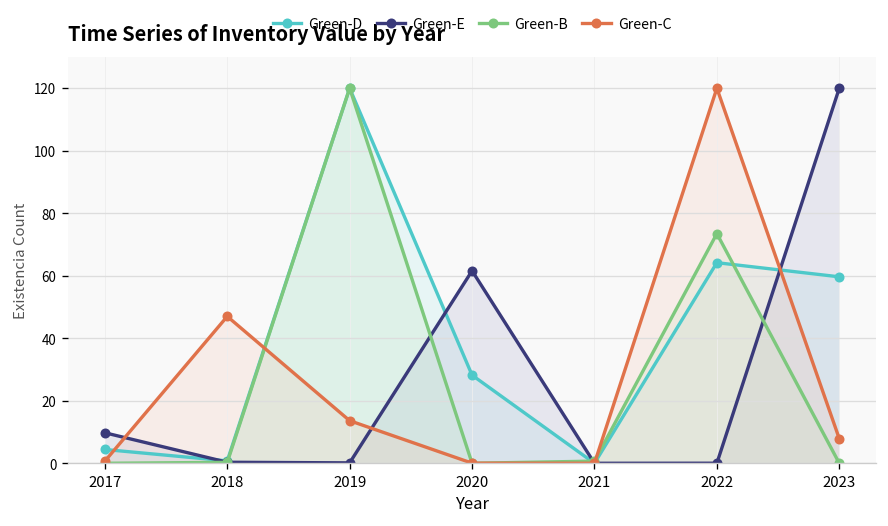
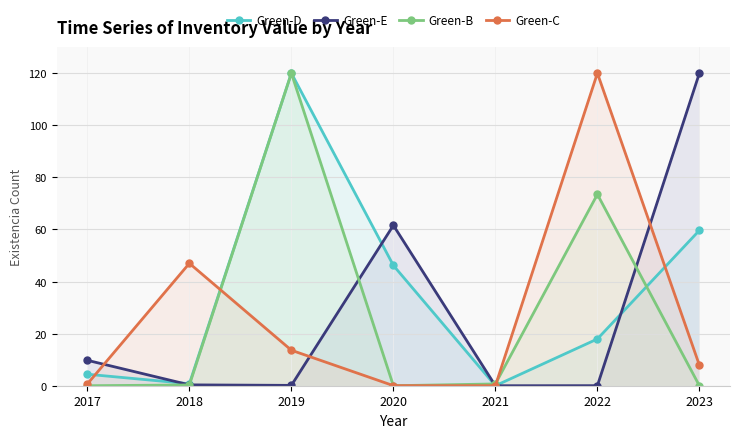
Green-D, 2020: 28 -> 46
Green-D, 2022: 64 -> 18
